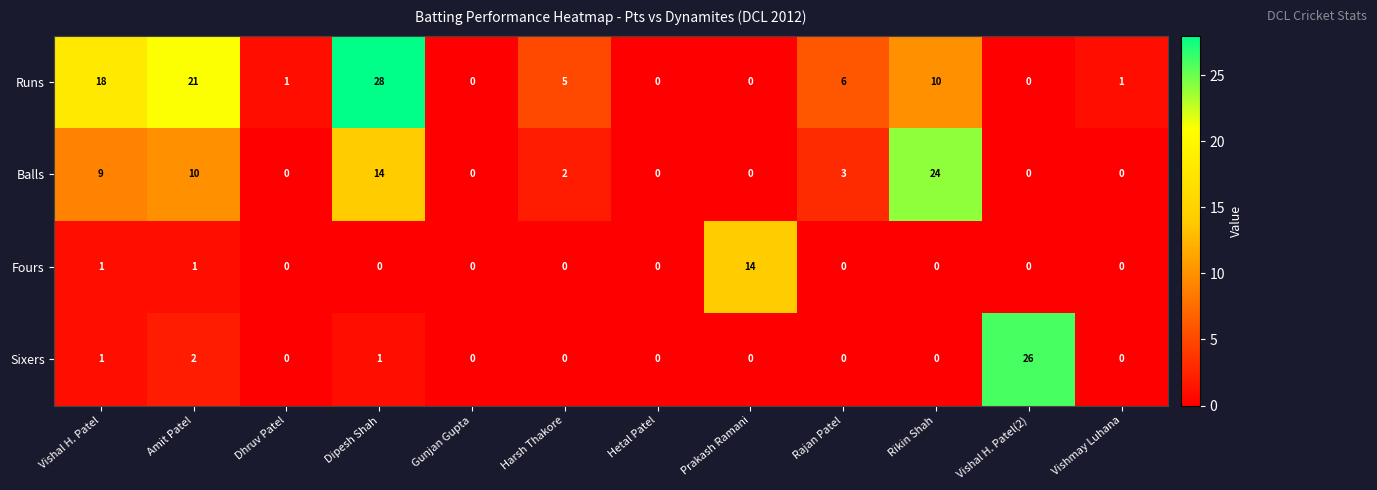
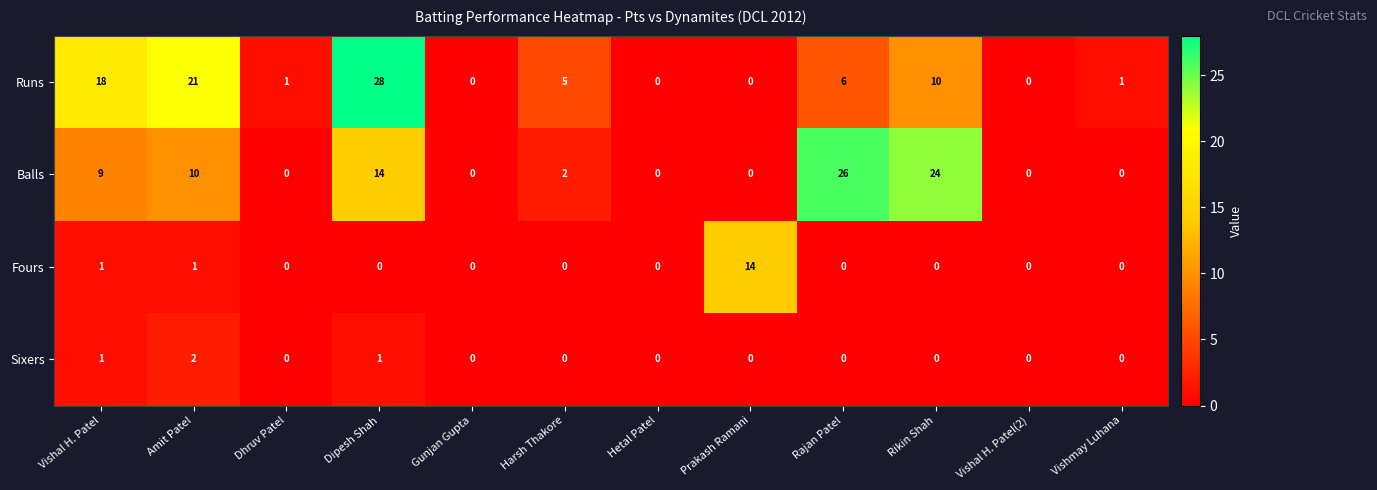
Balls, Rajan Patel: 3 -> 26
Sixers, Vishal H. Patel(2): 26 -> 0
